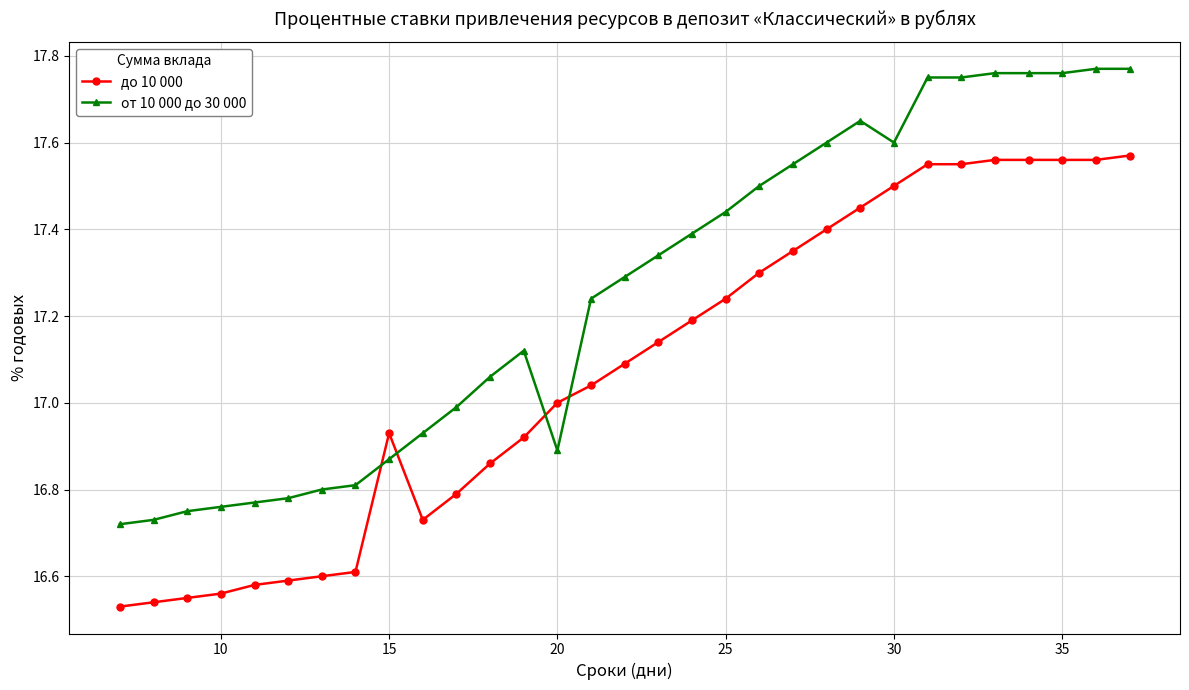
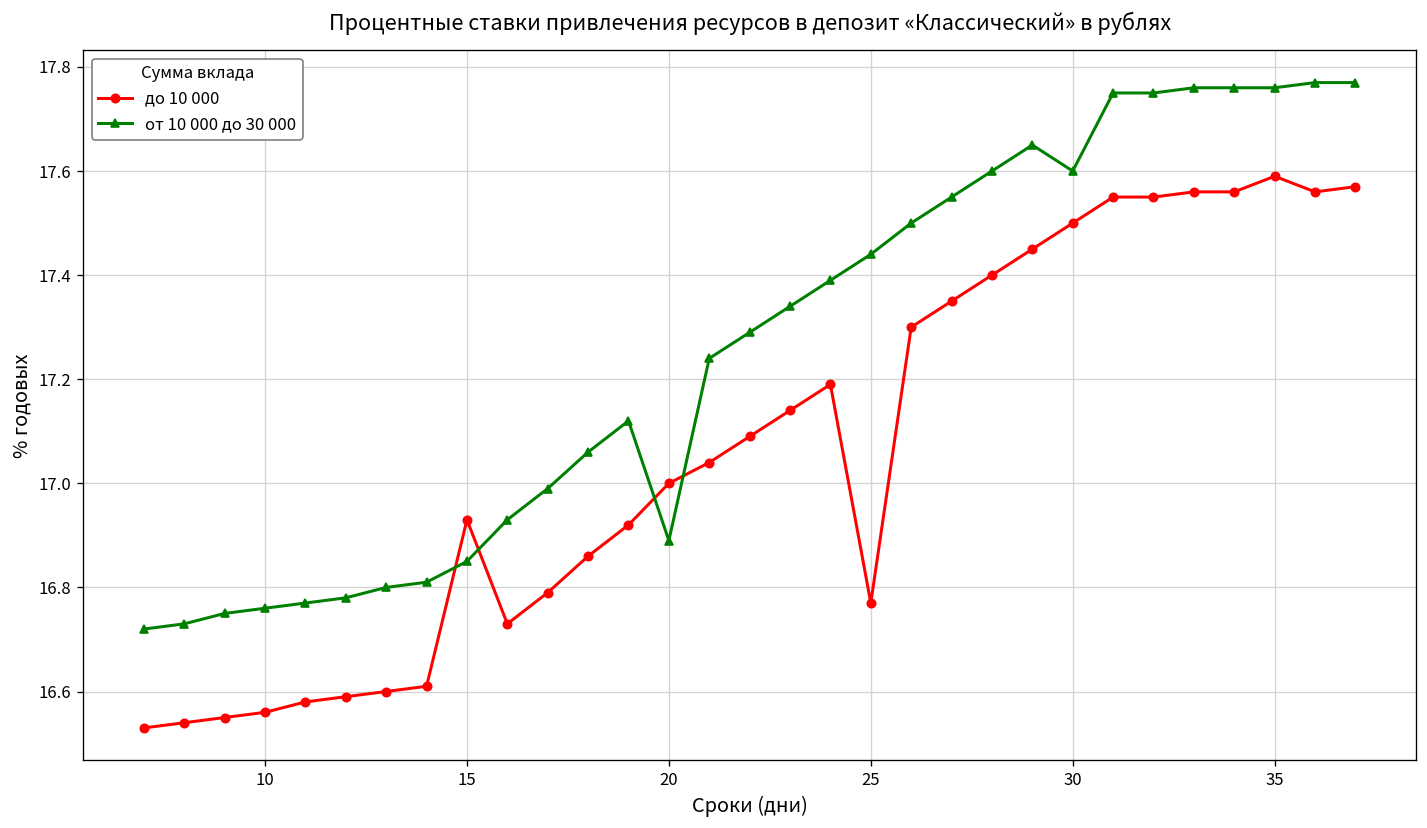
от 10 000 до 30 000, 15: 16.87 -> 16.85
до 10 000, 25: 17.24 -> 16.77
до 10 000, 35: 17.56 -> 17.59
